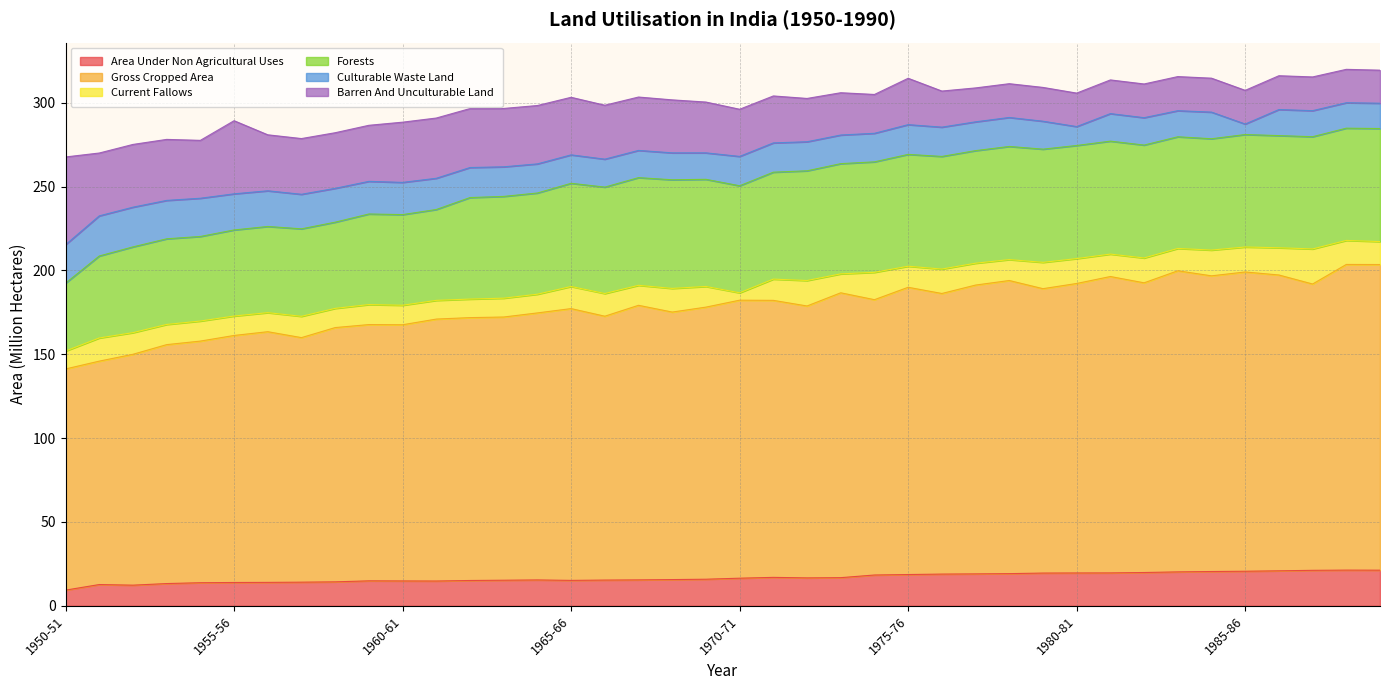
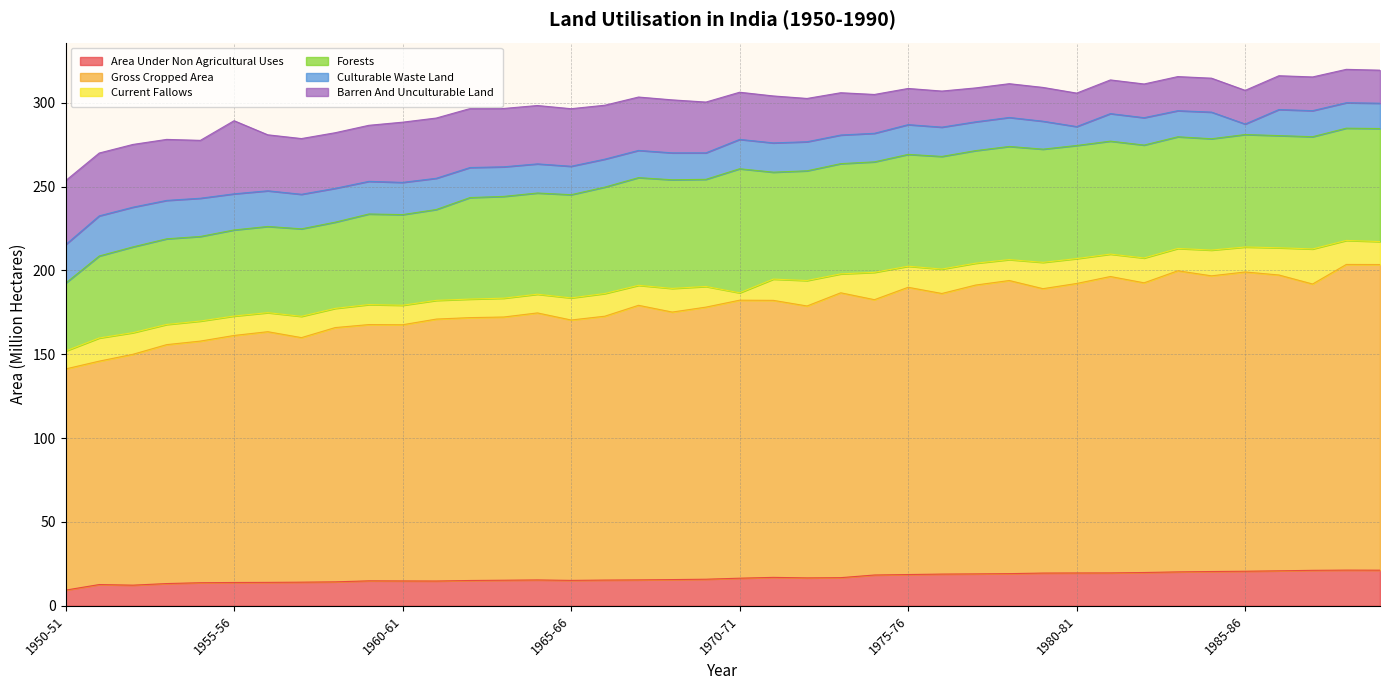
Barren And Unculturable Land, 1950-51: 52 -> 38
Gross Cropped Area, 1965-66: 162 -> 155
Forests, 1970-71: 64 -> 74
Barren And Unculturable Land, 1975-76: 28 -> 22
